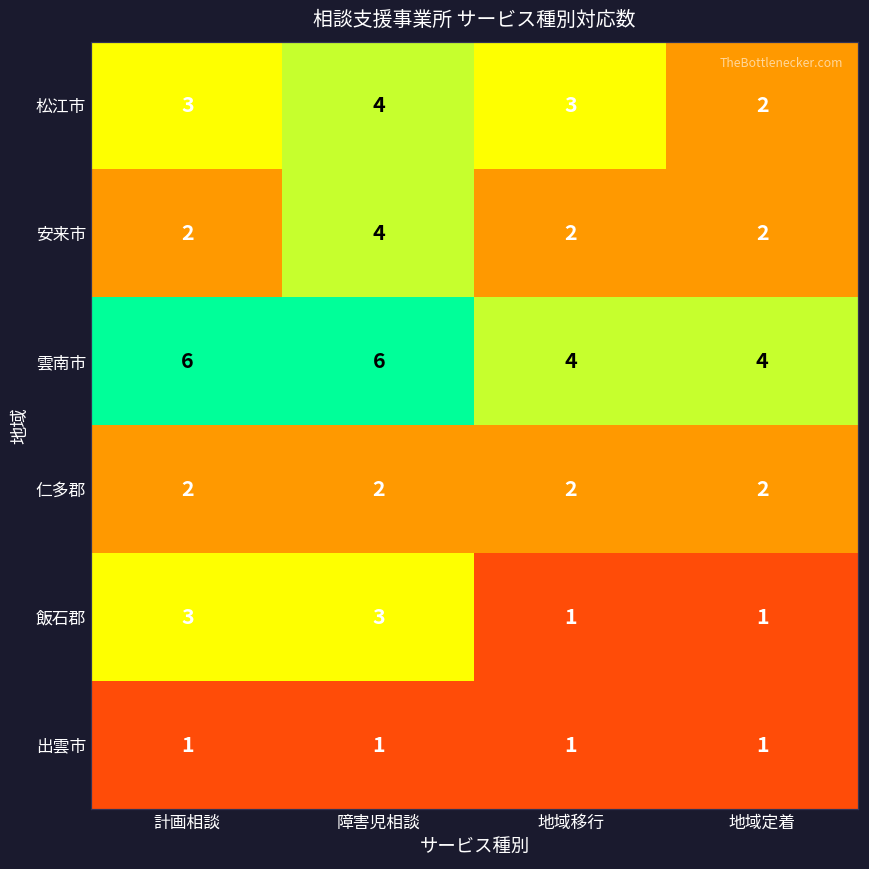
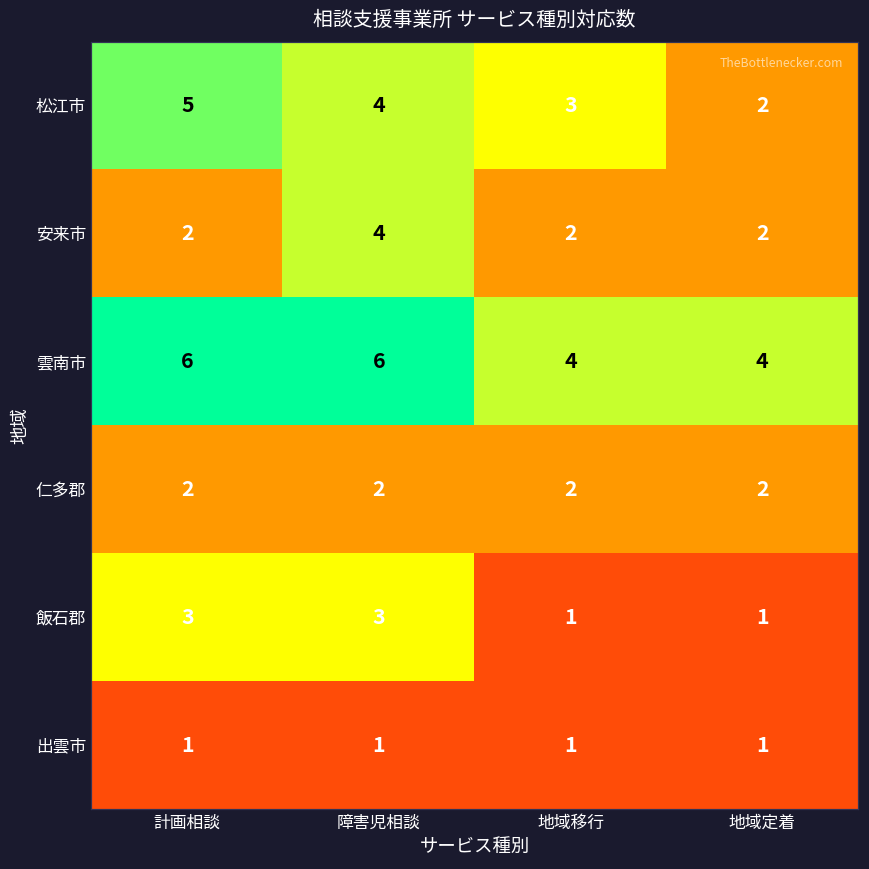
松江市, 計画相談: 3 -> 5
